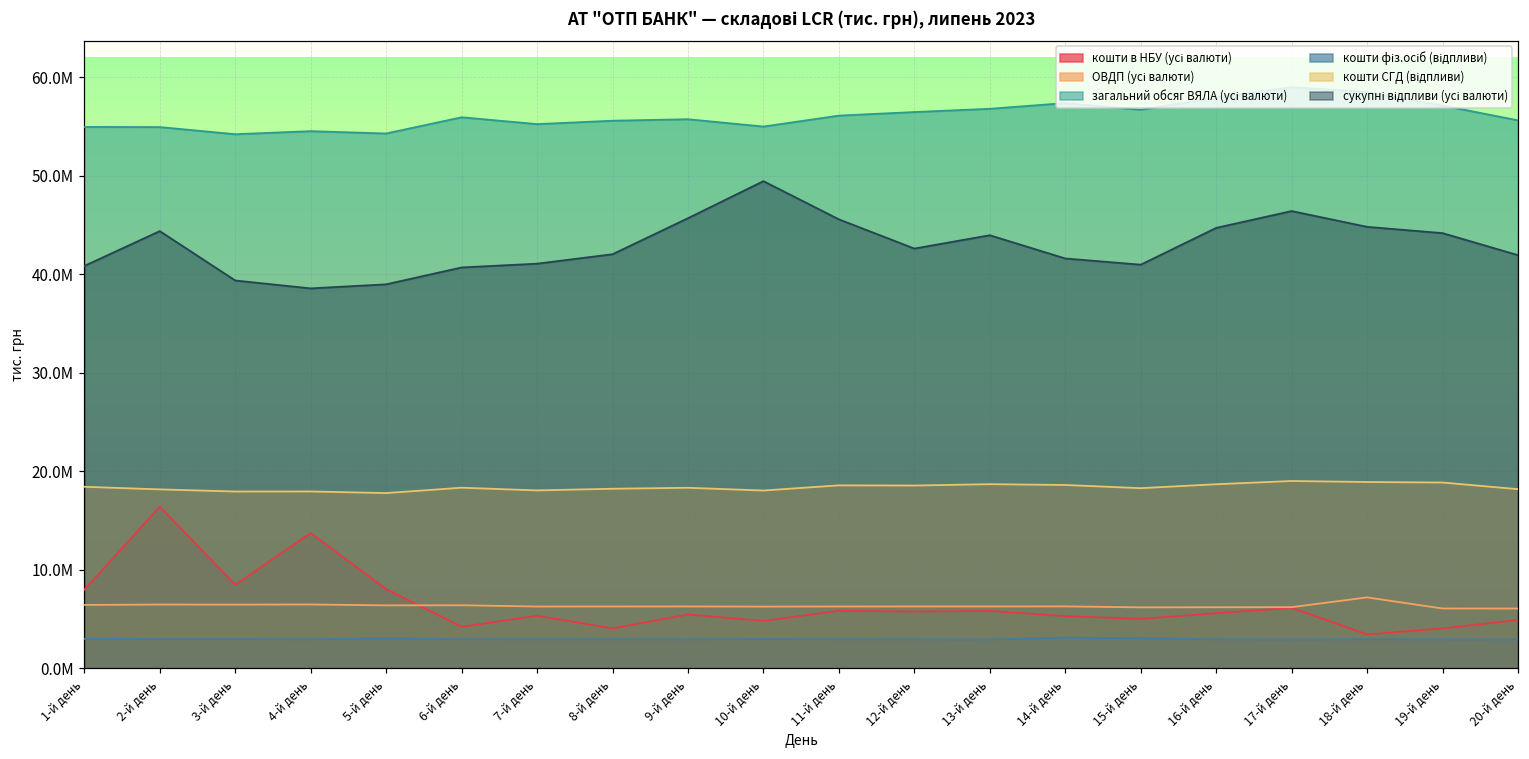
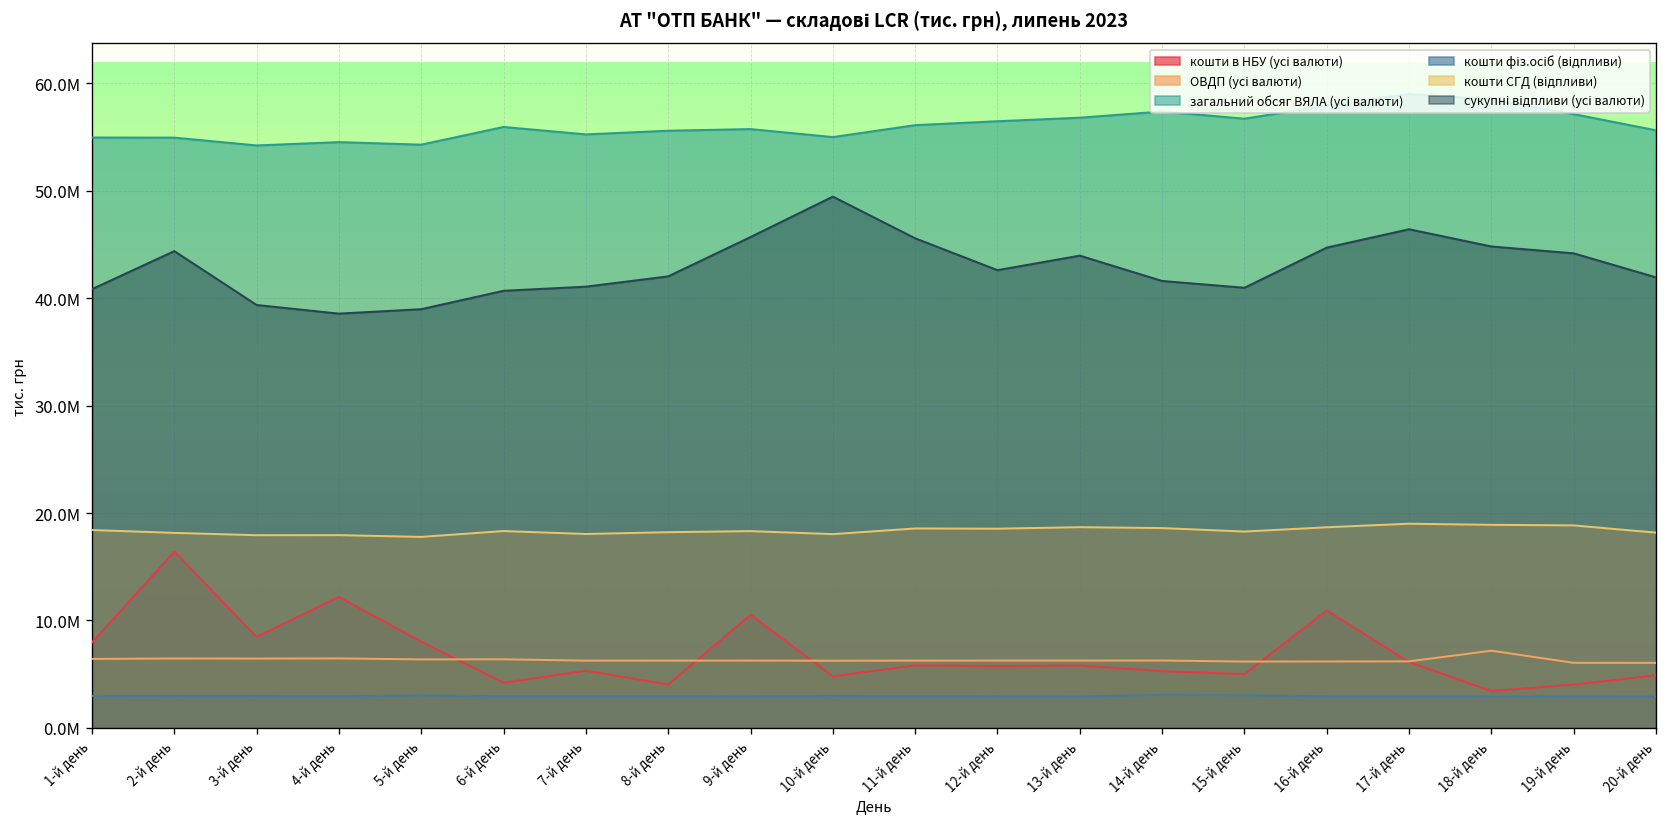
кошти в НБУ (усі валюти), 4-й день: 14000000 -> 12000000
кошти в НБУ (усі валюти), 9-й день: 5000000 -> 11000000
кошти в НБУ (усі валюти), 16-й день: 6000000 -> 11000000
